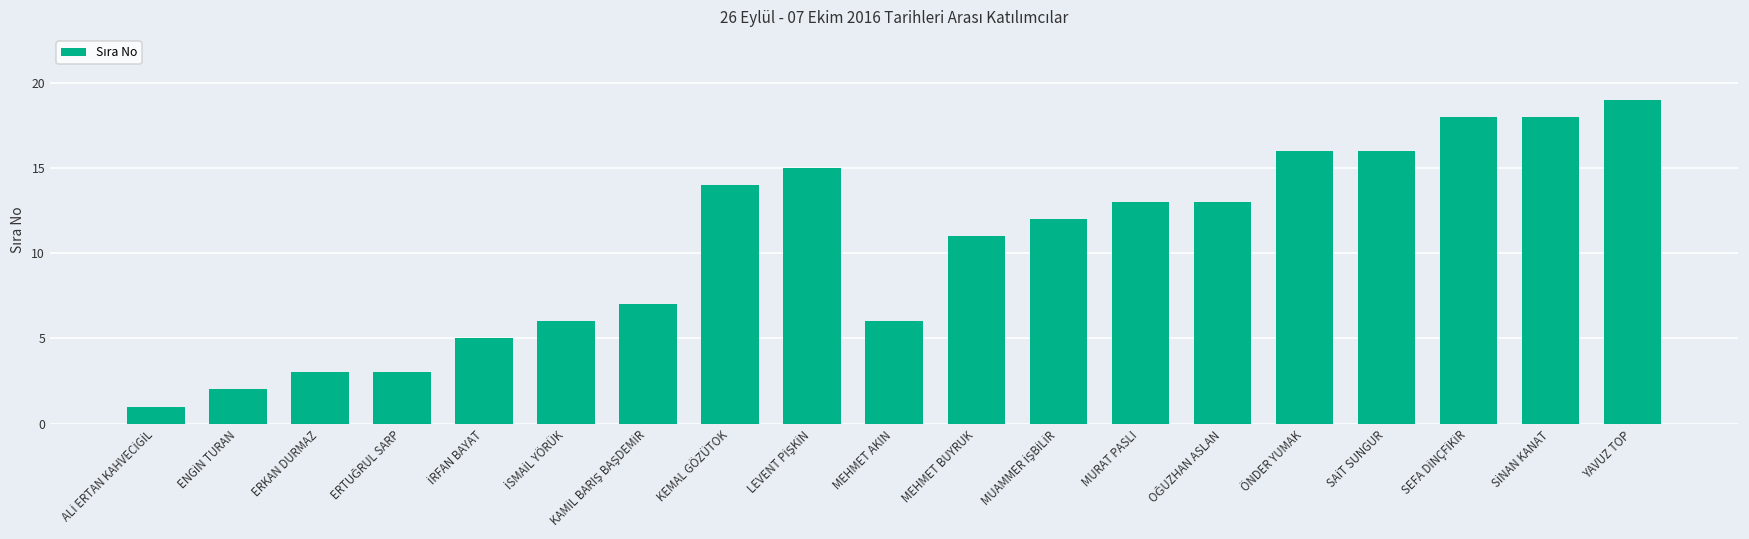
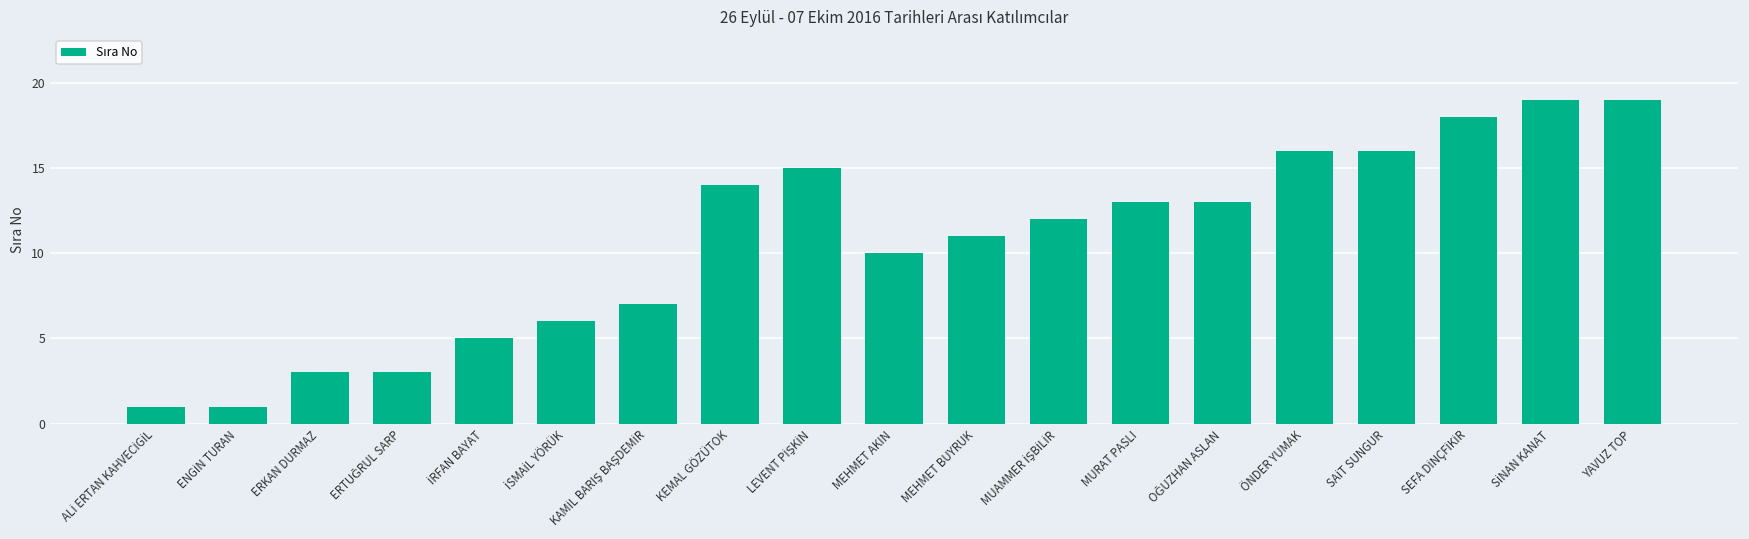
ENGİN TURAN: 2 -> 1
MEHMET AKIN: 6 -> 10
SİNAN KANAT: 18 -> 19
